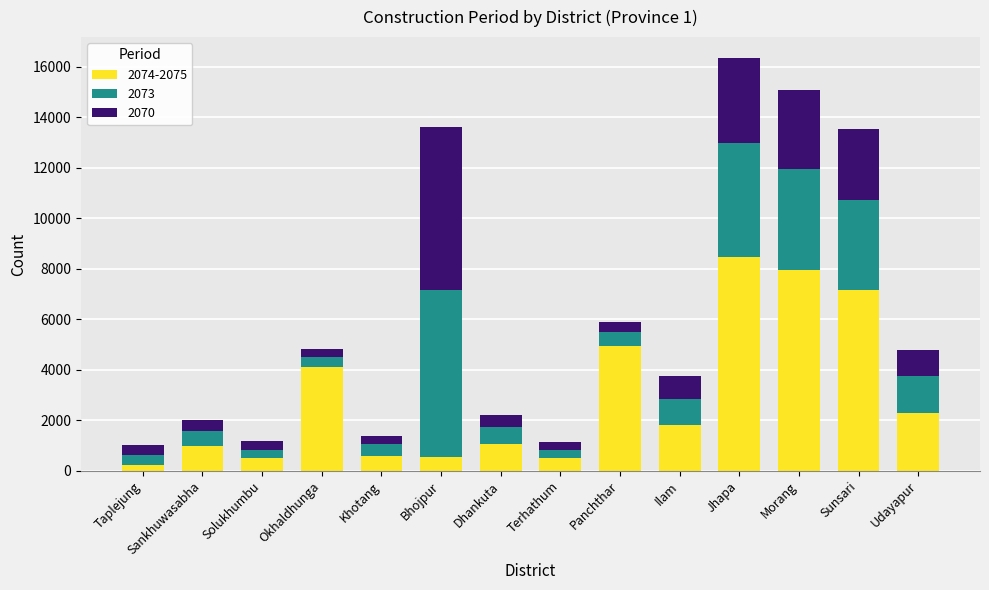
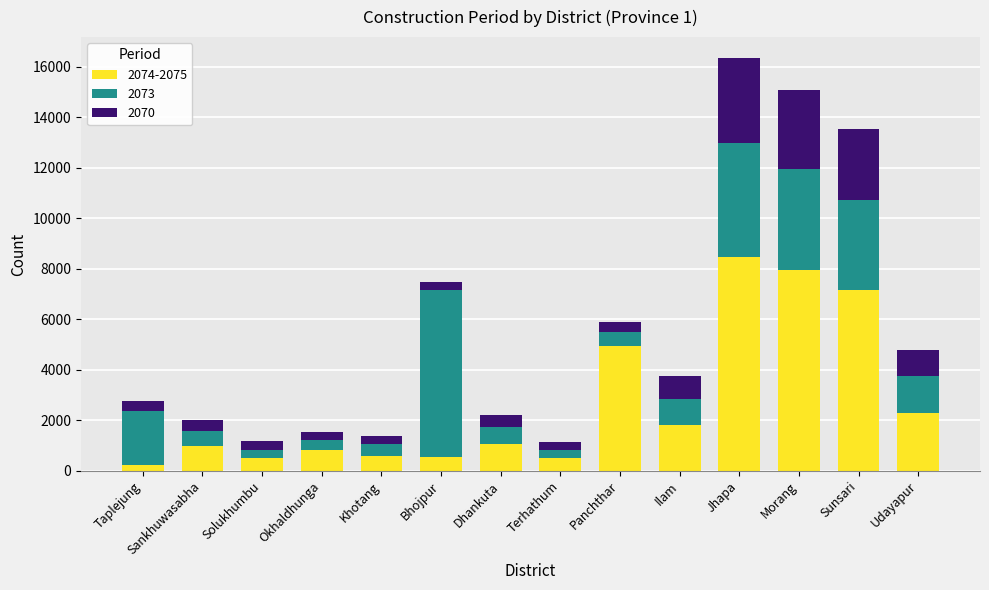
2073, Taplejung: 400 -> 2200
2074-2075, Okhaldhunga: 4100 -> 800
2070, Bhojpur: 6400 -> 300
